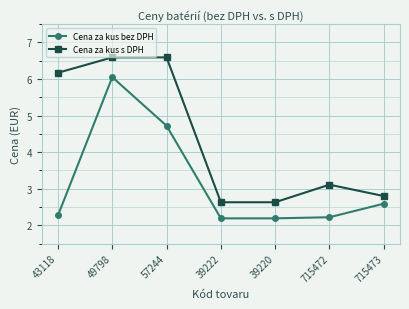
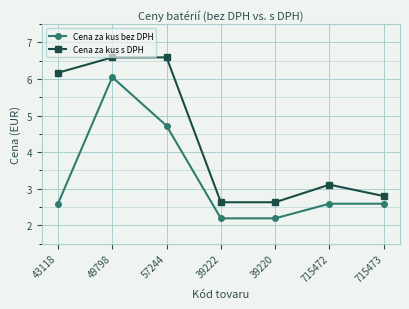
Cena za kus bez DPH, 43118: 2.3 -> 2.6
Cena za kus bez DPH, 715472: 2.2 -> 2.6
